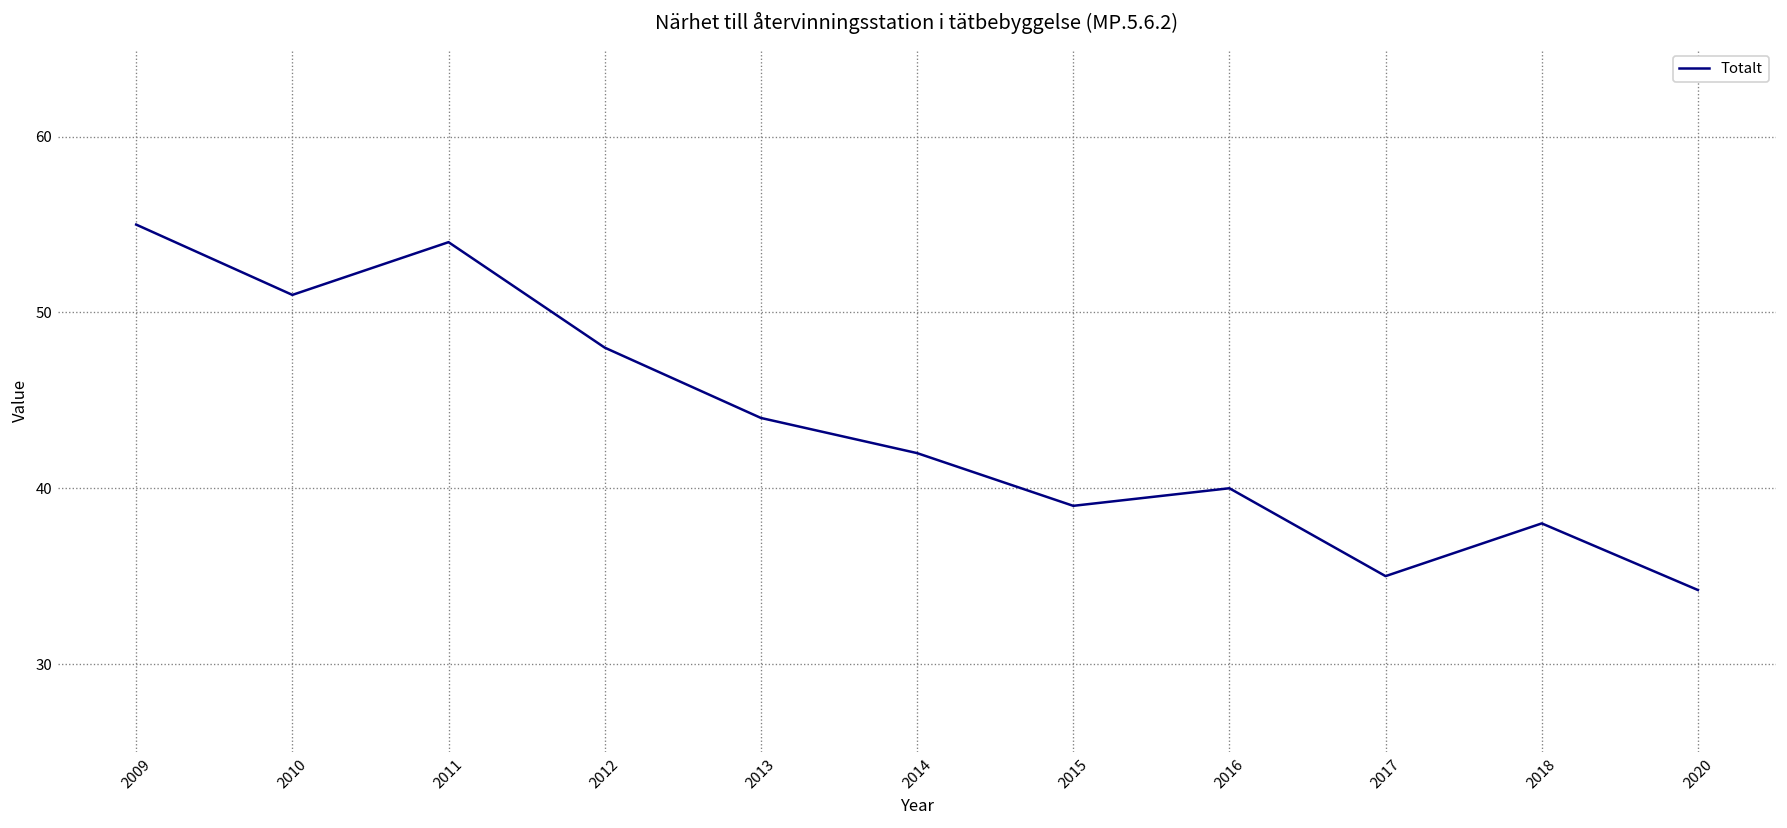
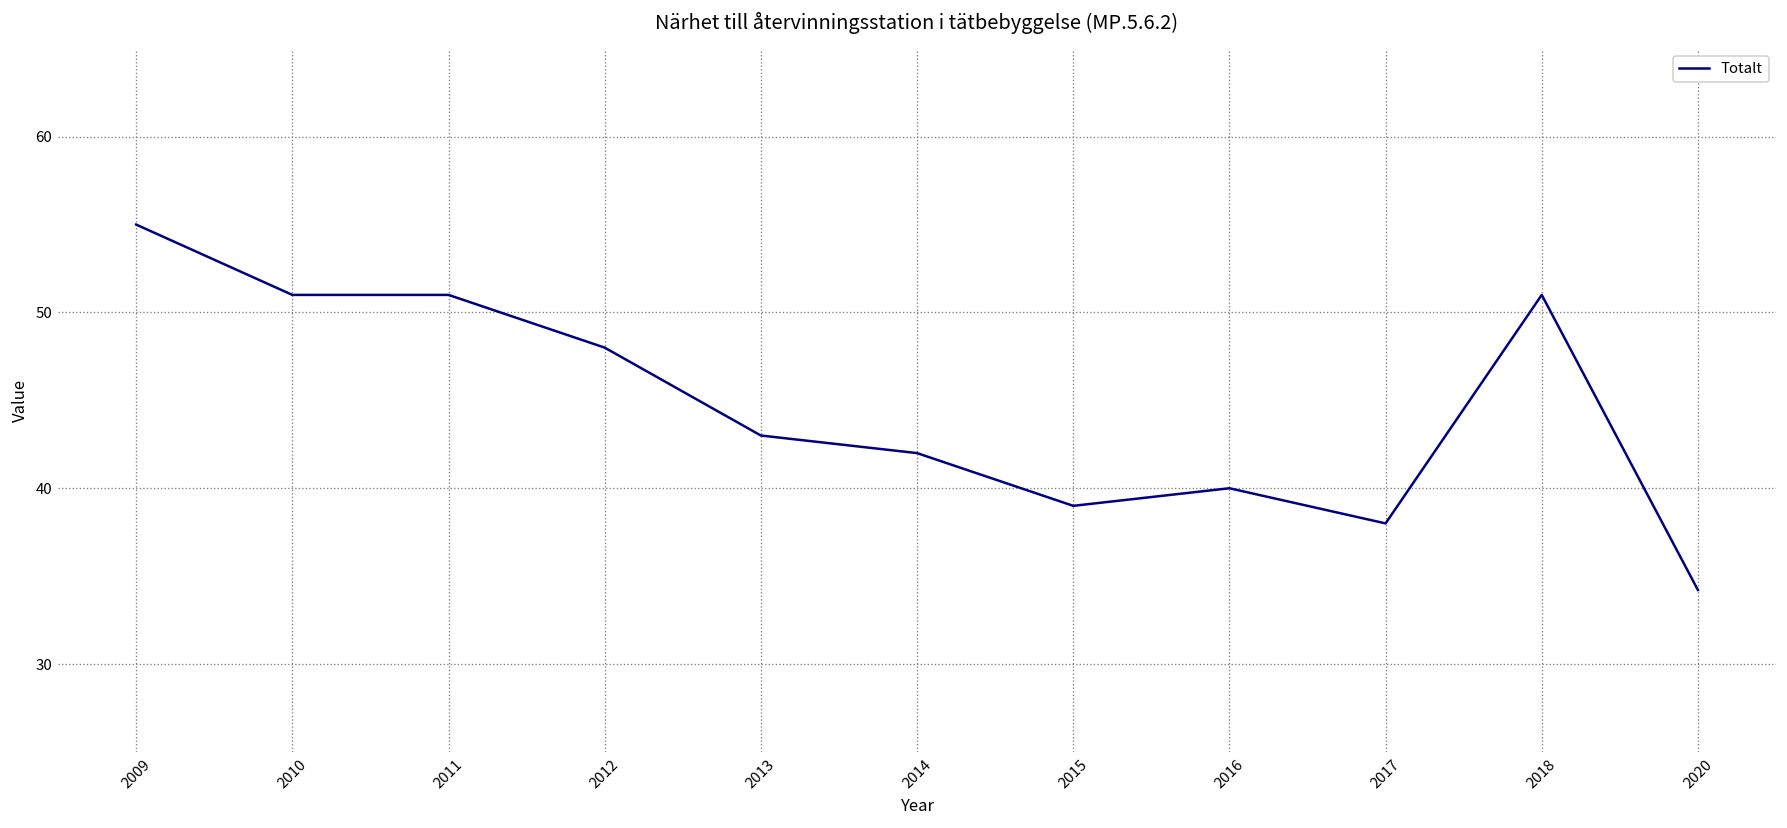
2011: 54 -> 51
2013: 44 -> 43
2017: 35 -> 38
2018: 38 -> 51
